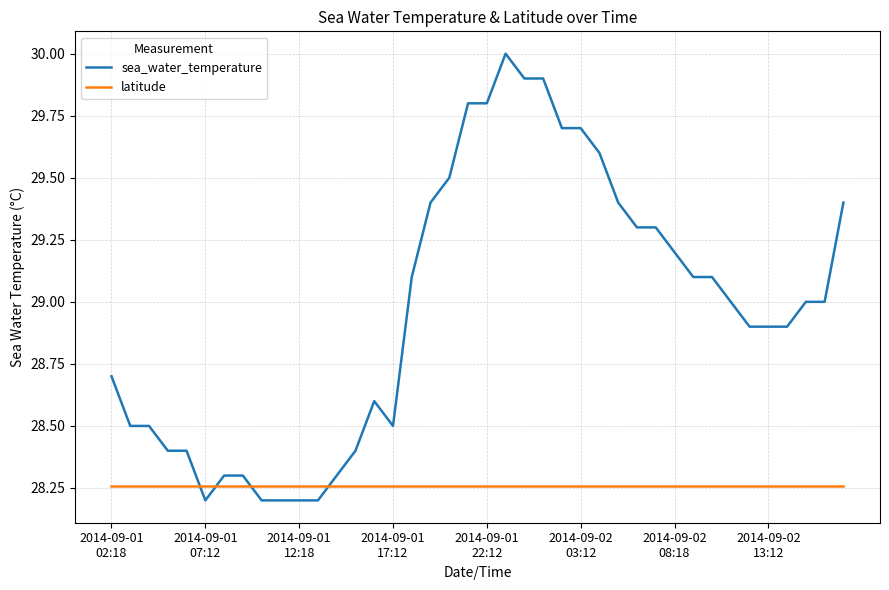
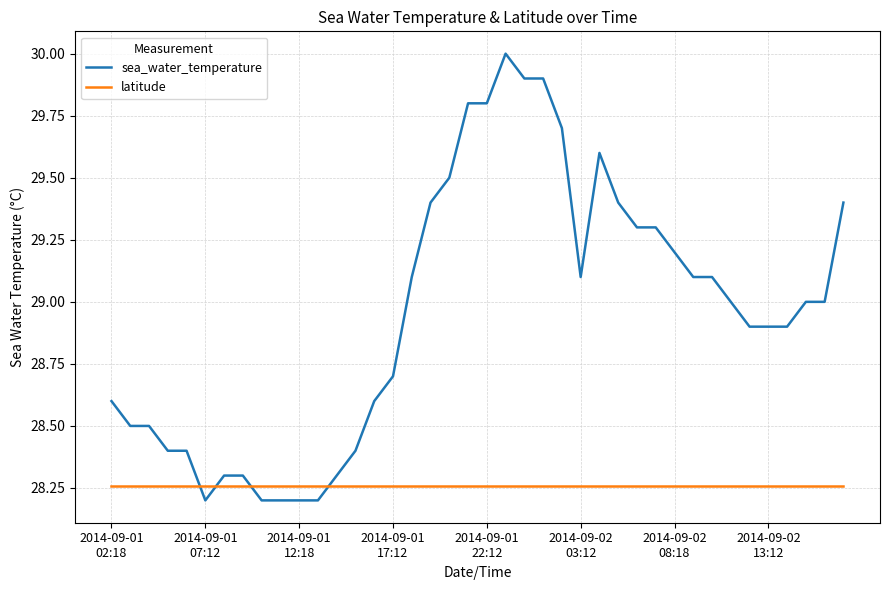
sea_water_temperature, 2014-09-01 02:18: 28.7 -> 28.6
sea_water_temperature, 2014-09-01 17:12: 28.5 -> 28.7
sea_water_temperature, 2014-09-02 03:12: 29.7 -> 29.1
